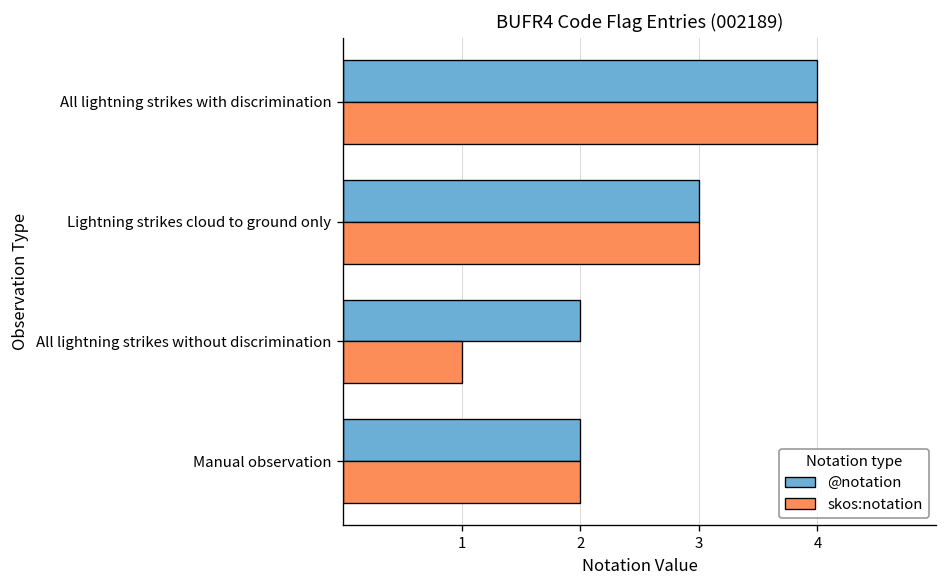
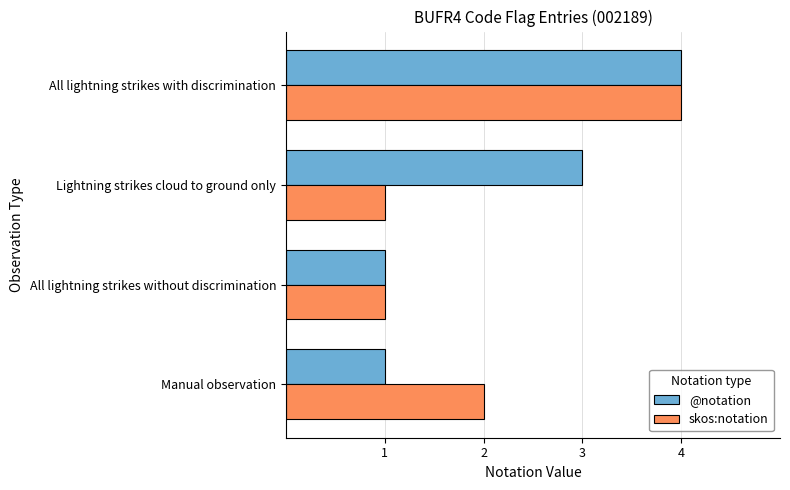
skos:notation, Lightning strikes cloud to ground only: 3 -> 1
@notation, All lightning strikes without discrimination: 2 -> 1
@notation, Manual observation: 2 -> 1
